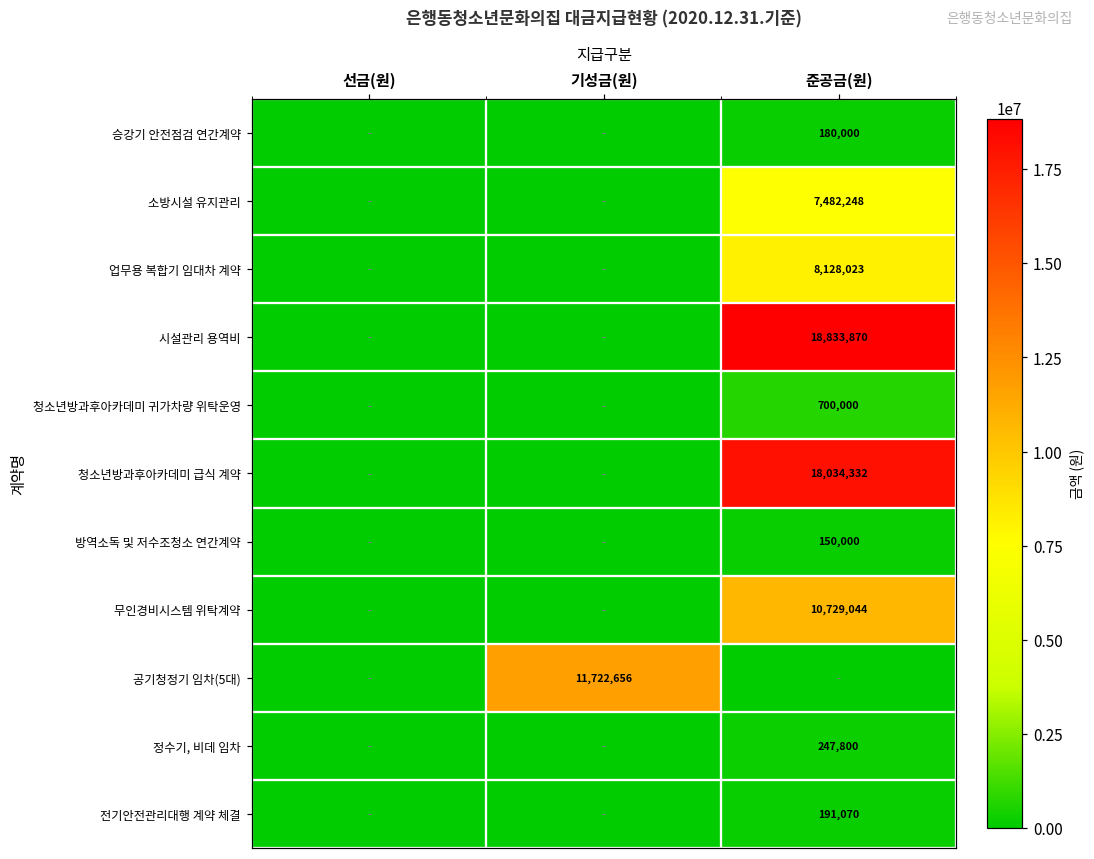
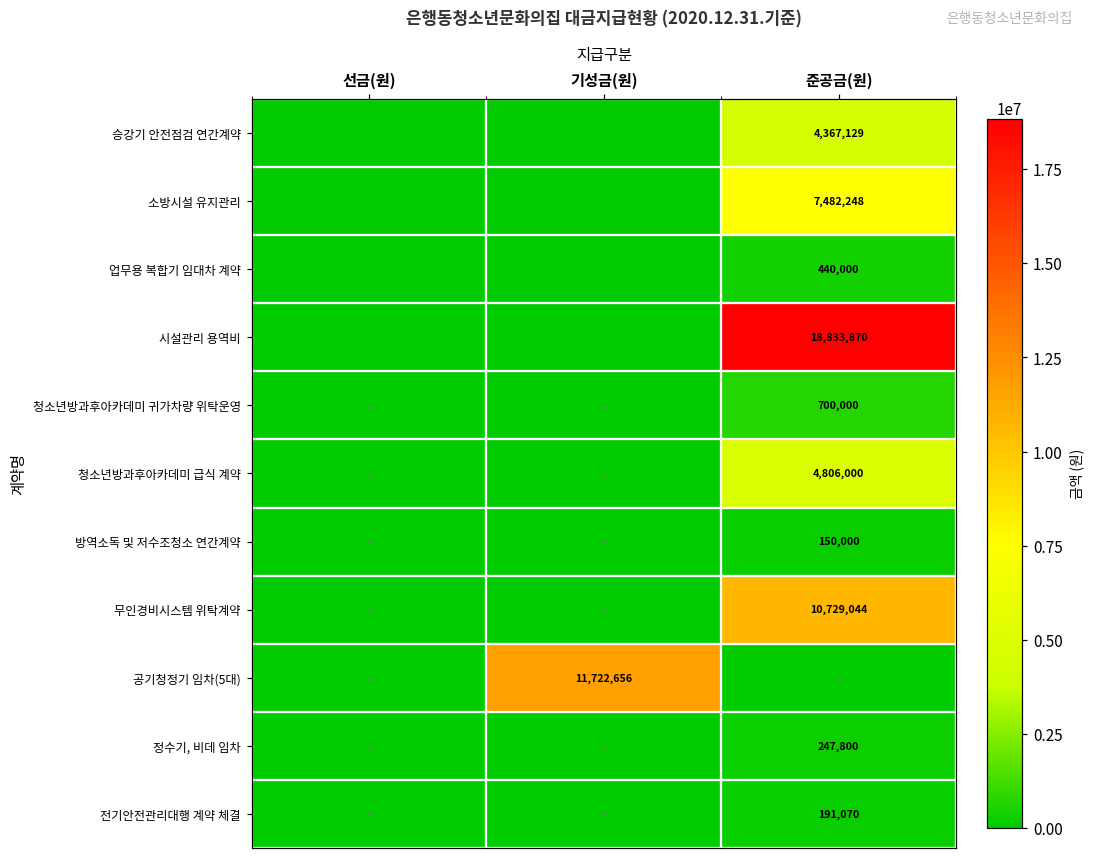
승강기 안전점검 연간계약, 준공금(원): 180,000 -> 4,367,129
업무용 복합기 임대차 계약, 준공금(원): 8,128,023 -> 440,000
청소년방과후아카데미 급식 계약, 준공금(원): 18,034,332 -> 4,806,000
